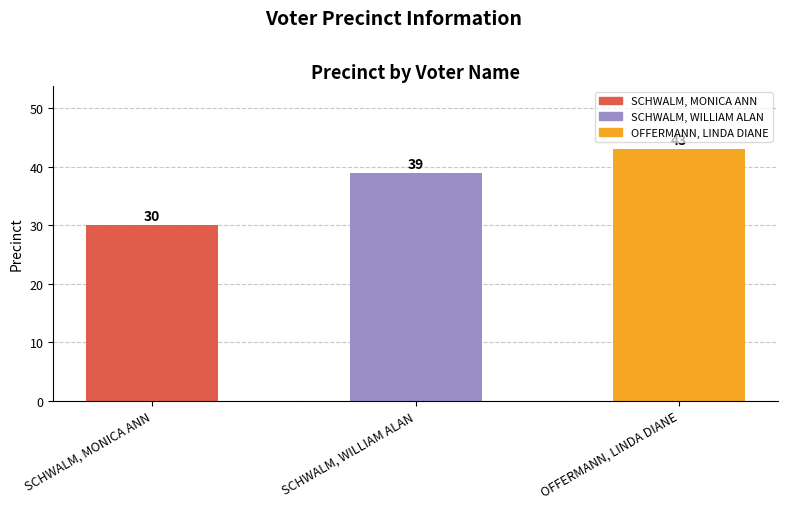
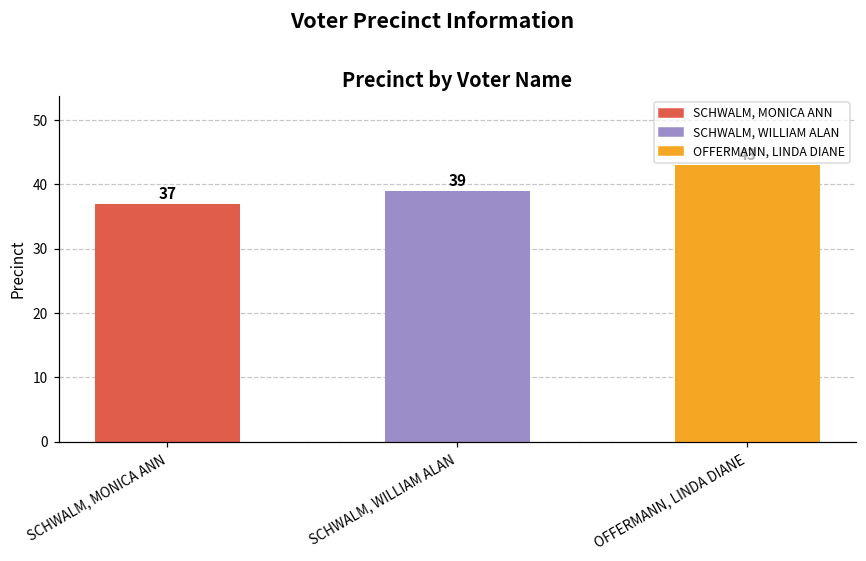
SCHWALM, MONICA ANN: 30 -> 37
